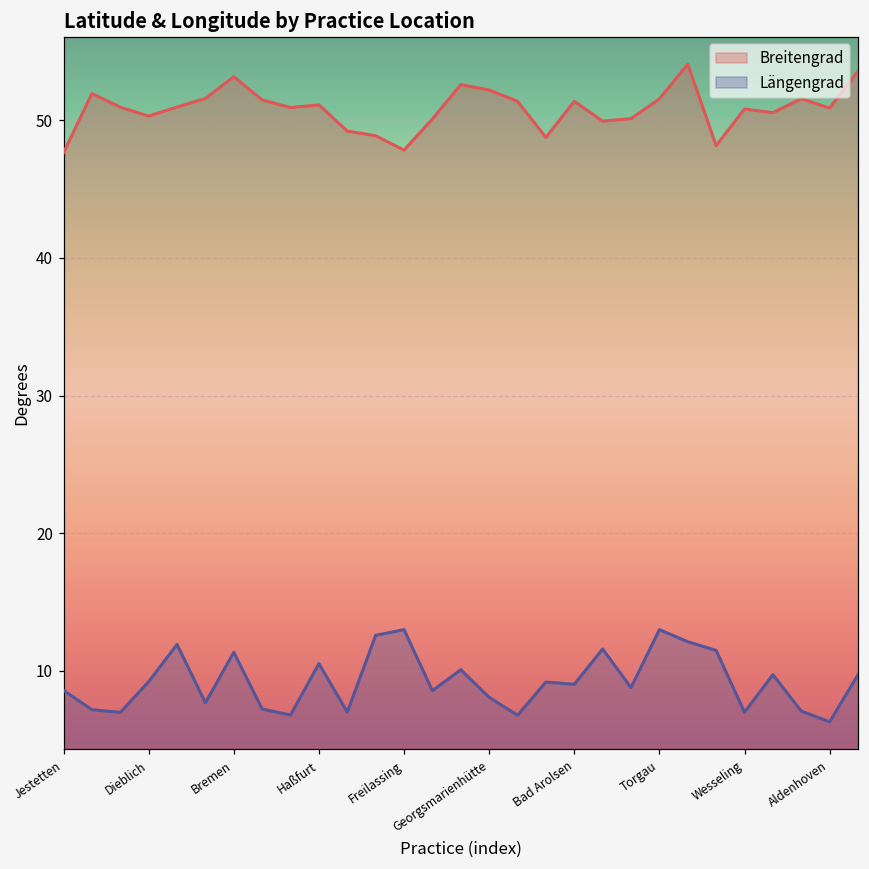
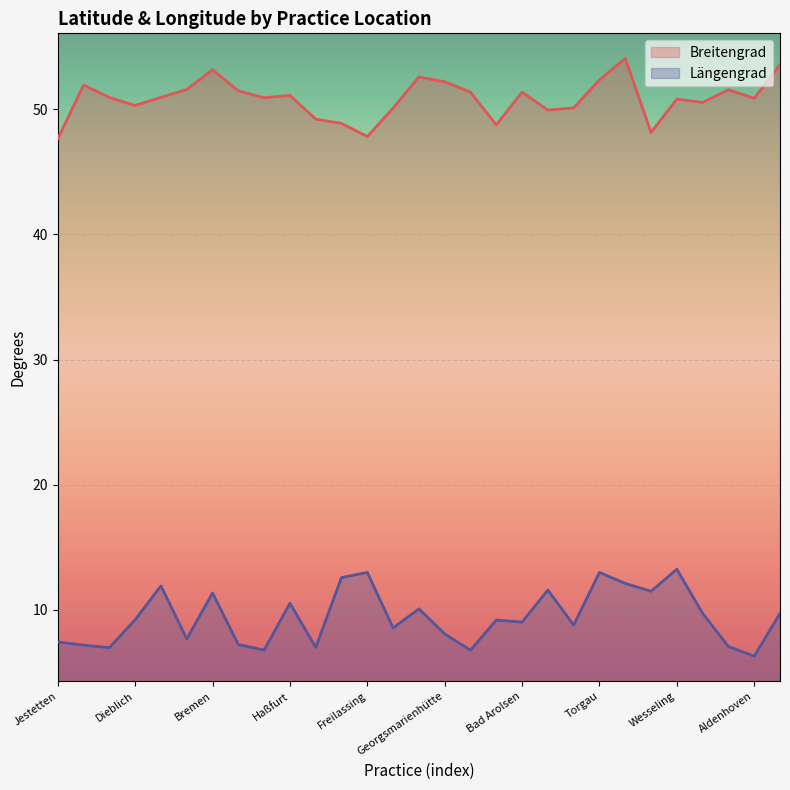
Längengrad, Jestetten: 8.6 -> 7.4
Breitengrad, Torgau: 51.6 -> 52.4
Längengrad, Wesseling: 7.0 -> 13.2
